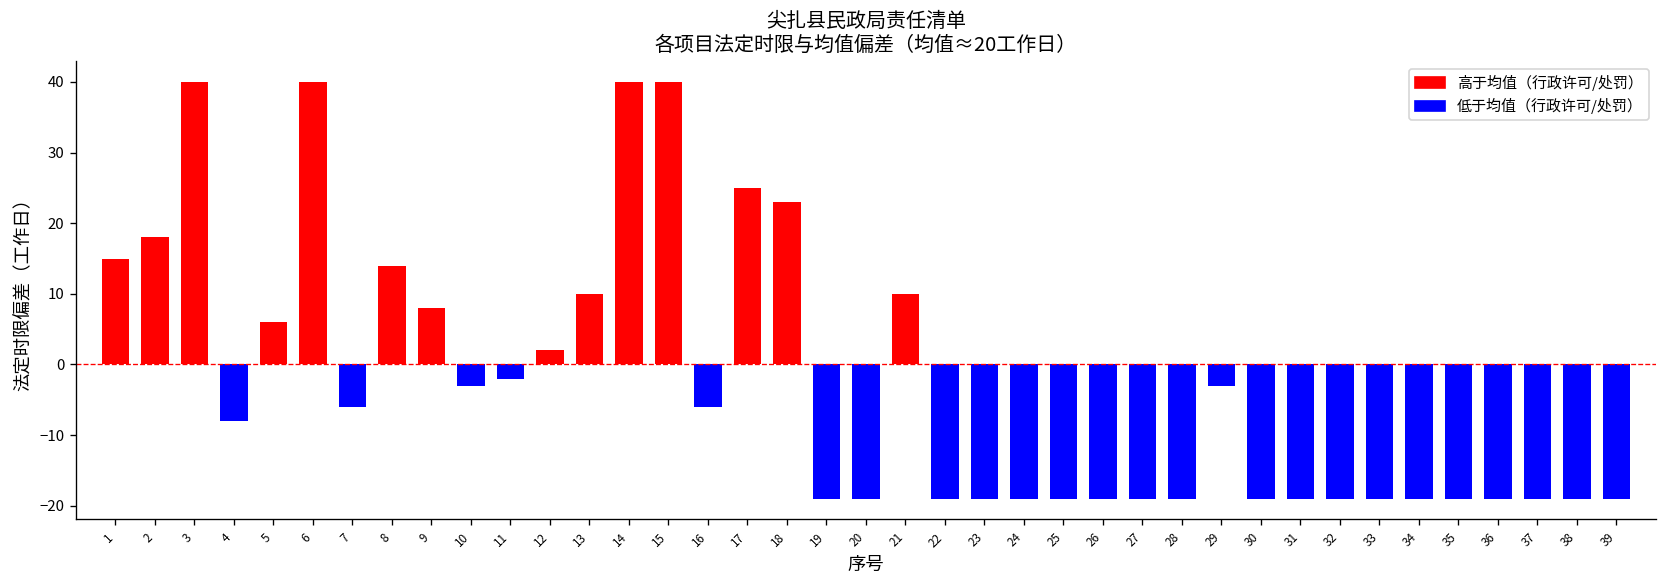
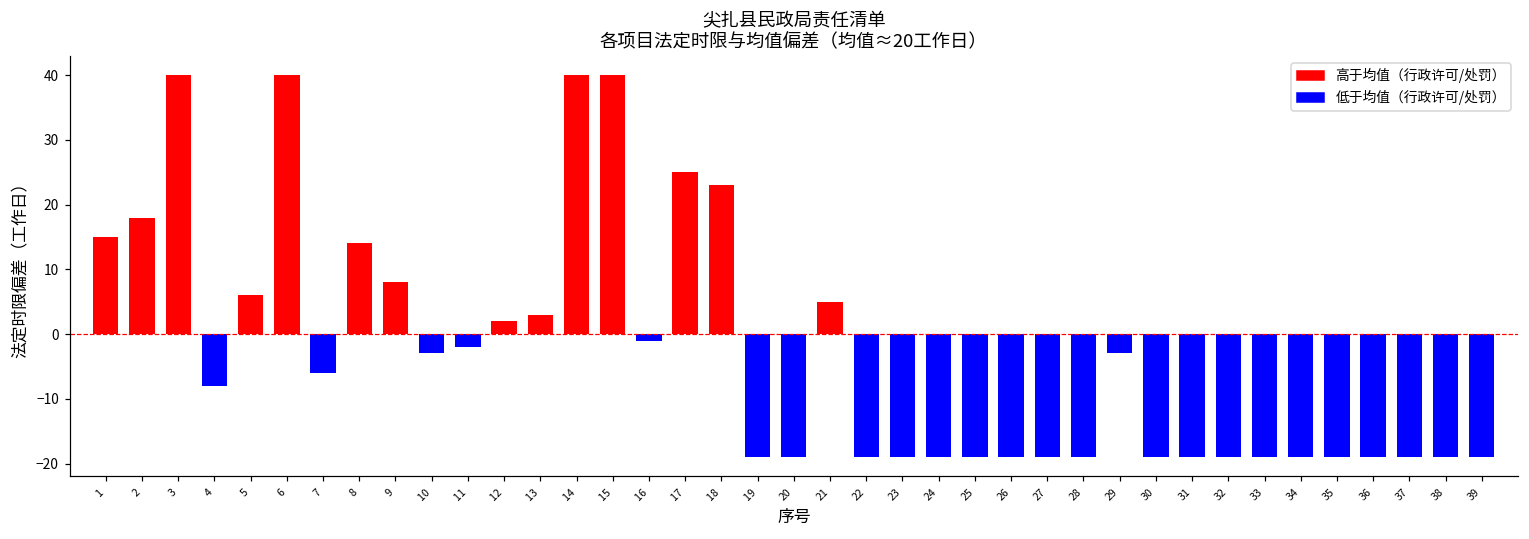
13: 10 -> 3
16: -6 -> -1
21: 10 -> 5
